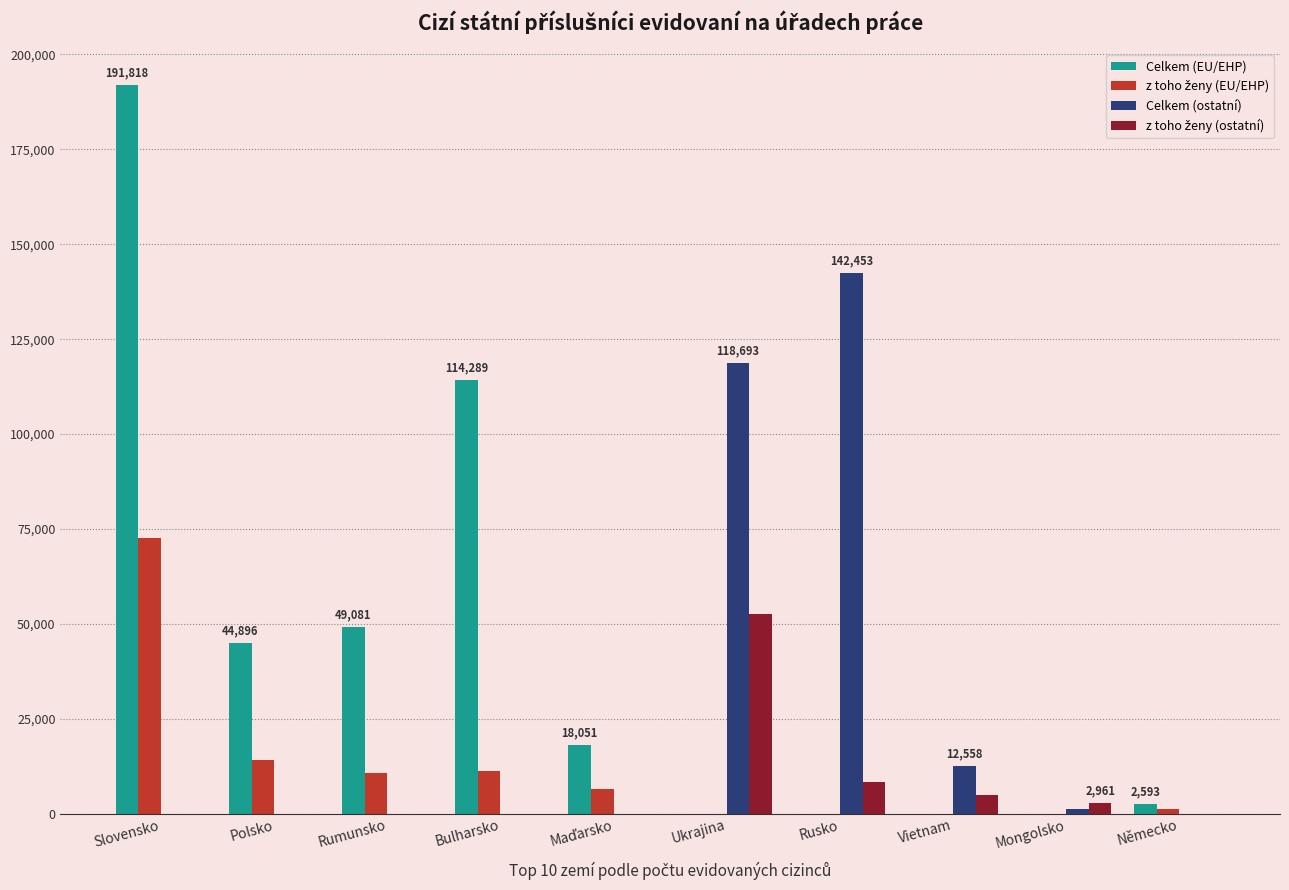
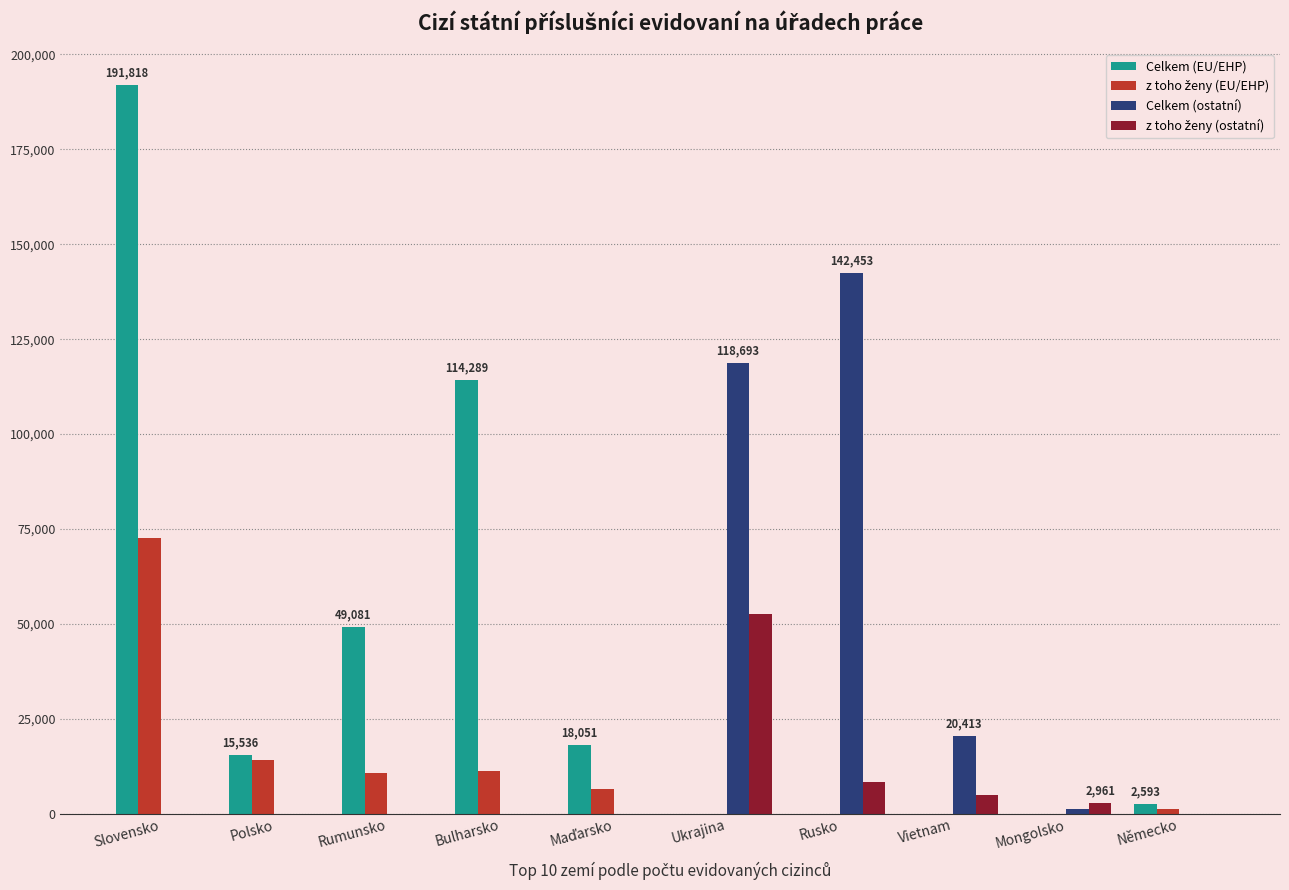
Celkem (EU/EHP), Polsko: 44,896 -> 15,536
Celkem (ostatní), Vietnam: 12,558 -> 20,413
